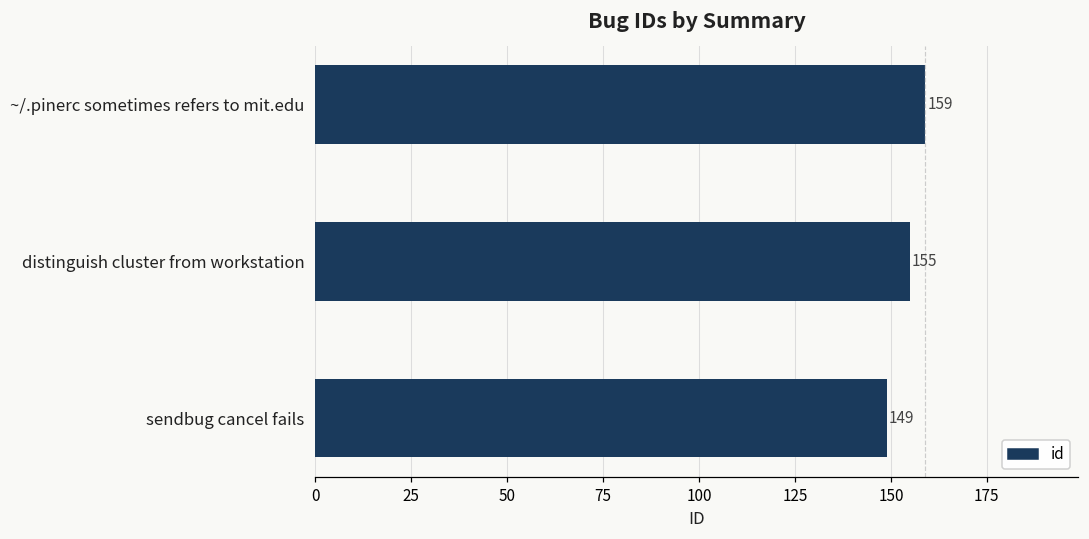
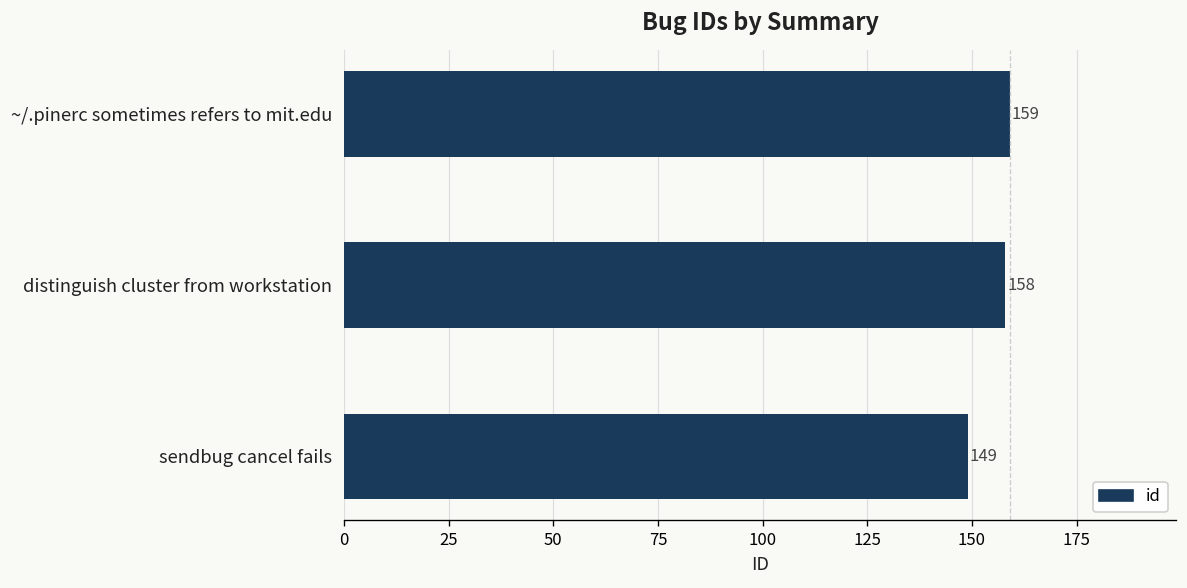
distinguish cluster from workstation: 155 -> 158
